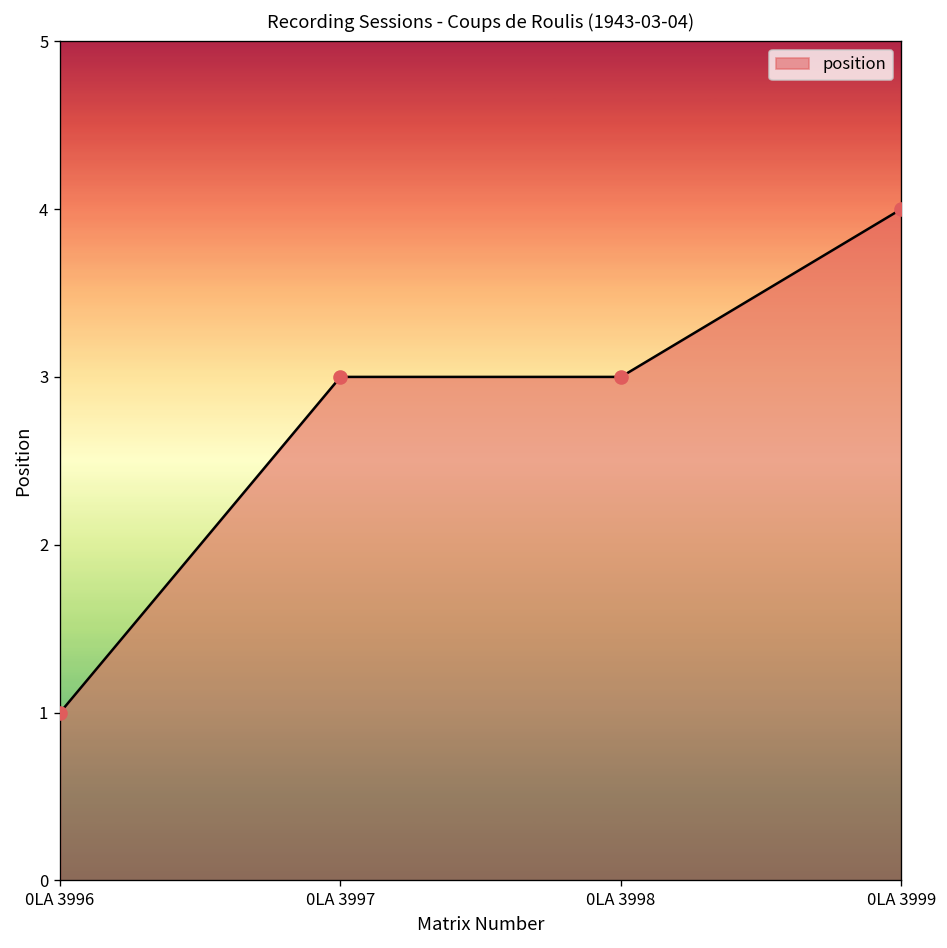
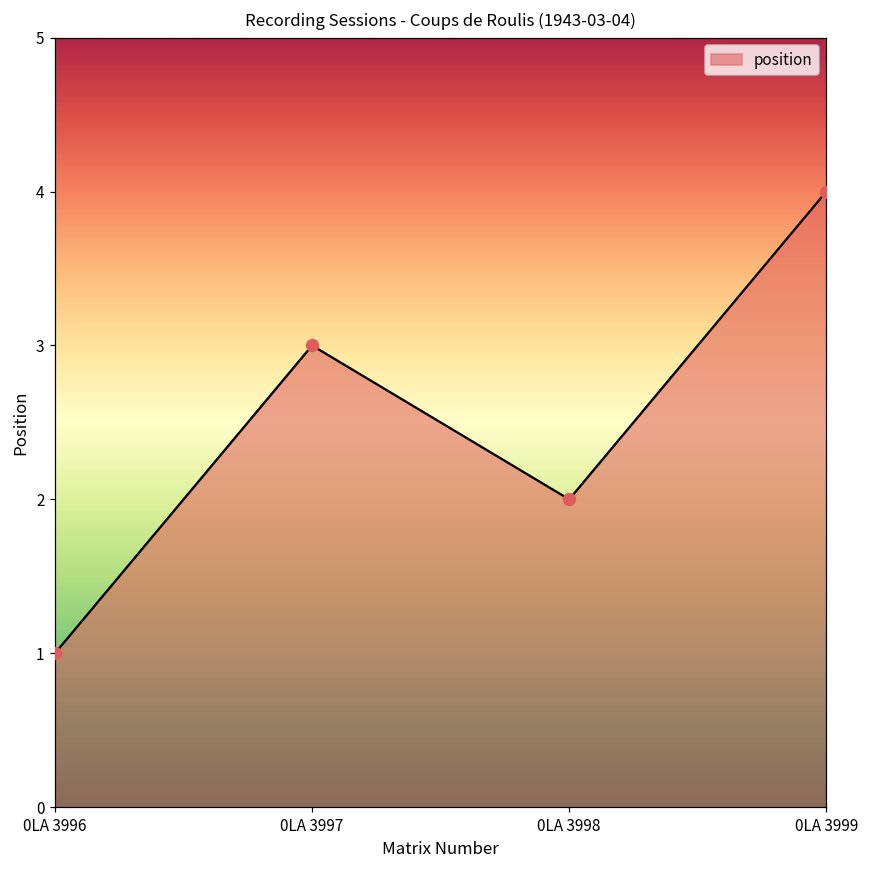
0LA 3998: 3 -> 2
